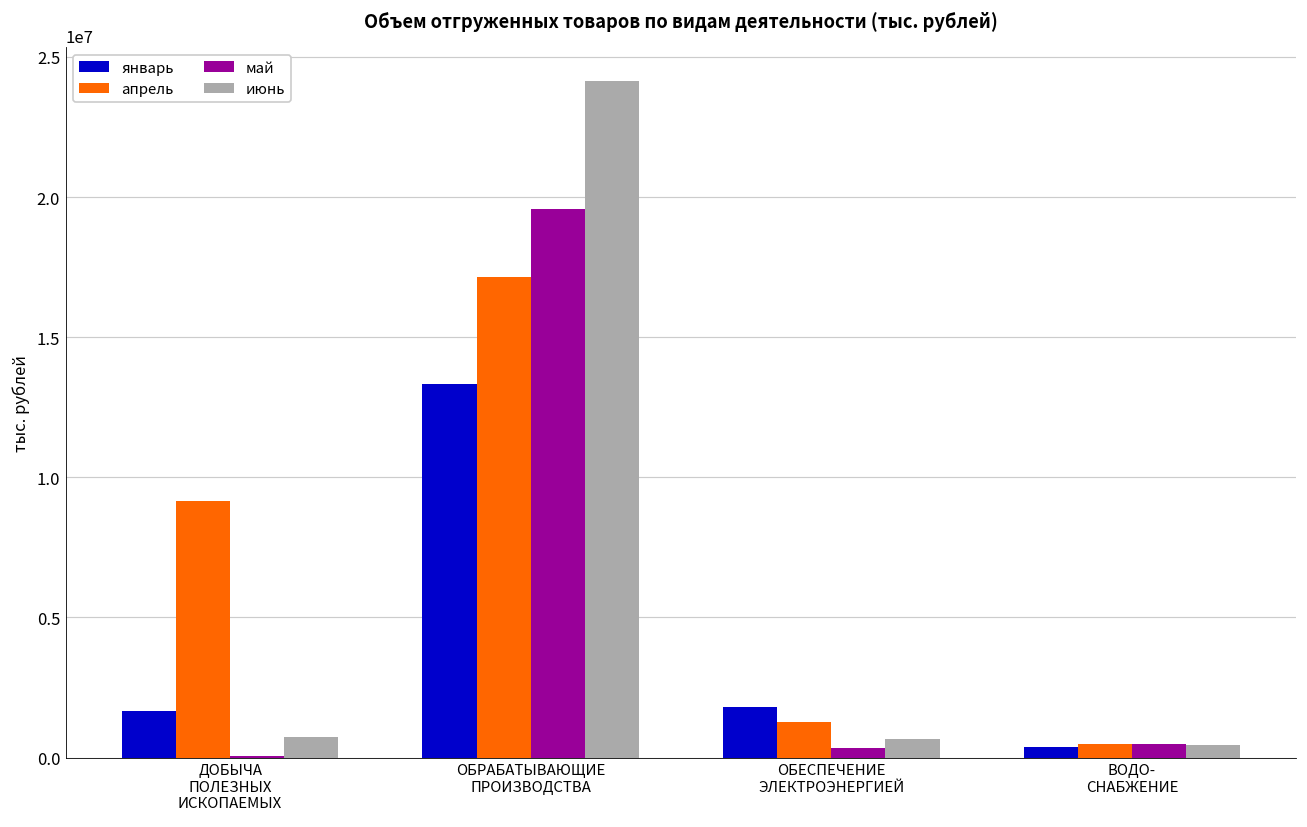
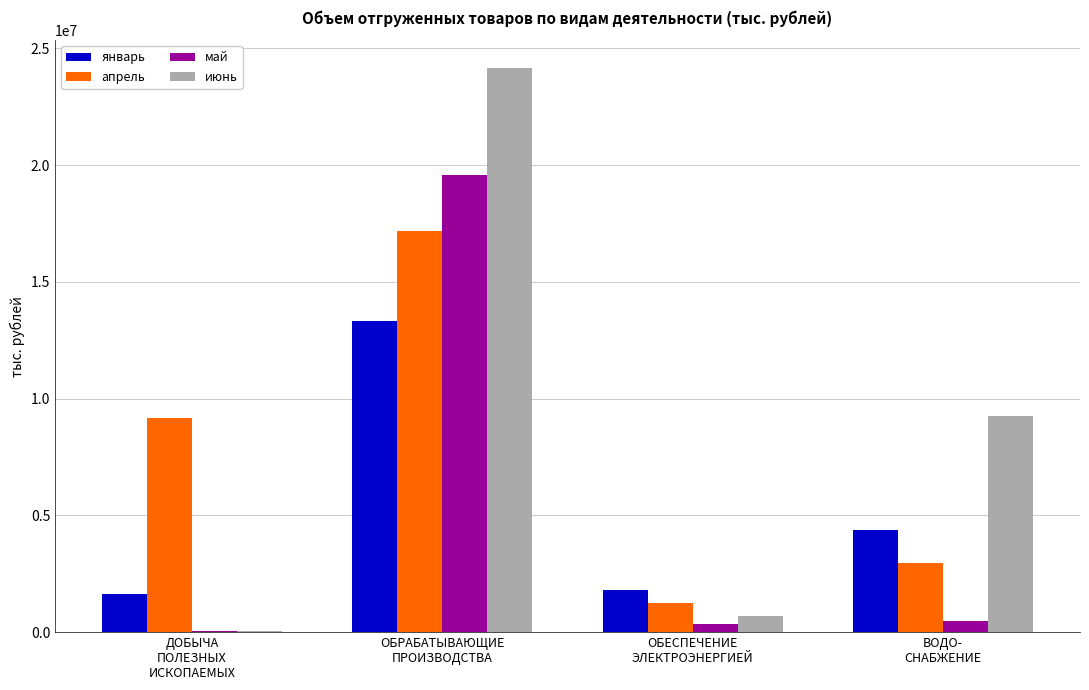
июнь, ДОБЫЧА ПОЛЕЗНЫХ ИСКОПАЕМЫХ: 700000 -> 100000
январь, ВОДО- СНАБЖЕНИЕ: 400000 -> 4400000
апрель, ВОДО- СНАБЖЕНИЕ: 500000 -> 2900000
июнь, ВОДО- СНАБЖЕНИЕ: 400000 -> 9200000
